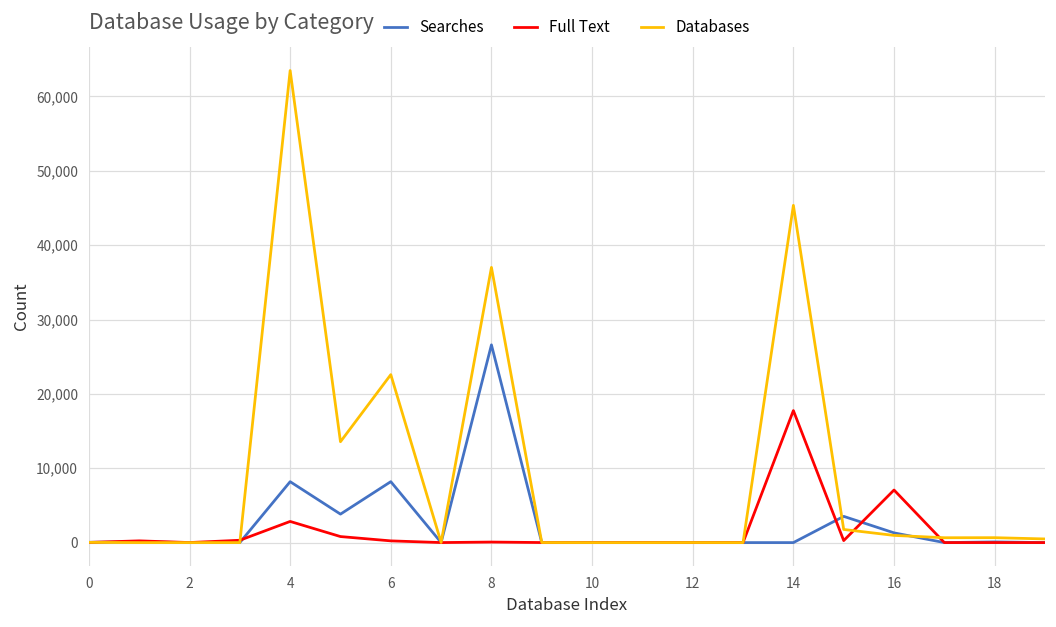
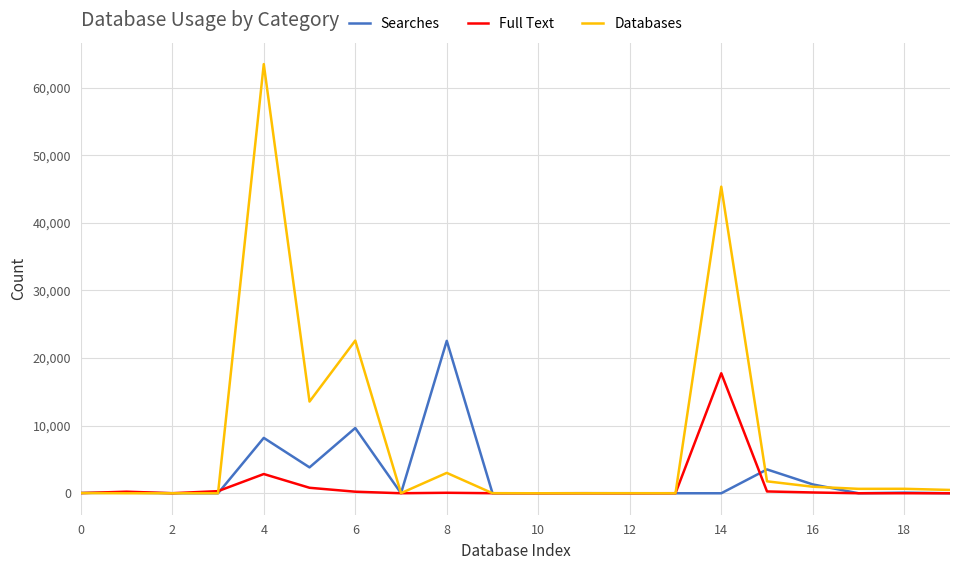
Searches, 6: 8,000 -> 10,000
Searches, 8: 27,000 -> 23,000
Databases, 8: 37,000 -> 3,000
Full Text, 16: 7,000 -> 0
